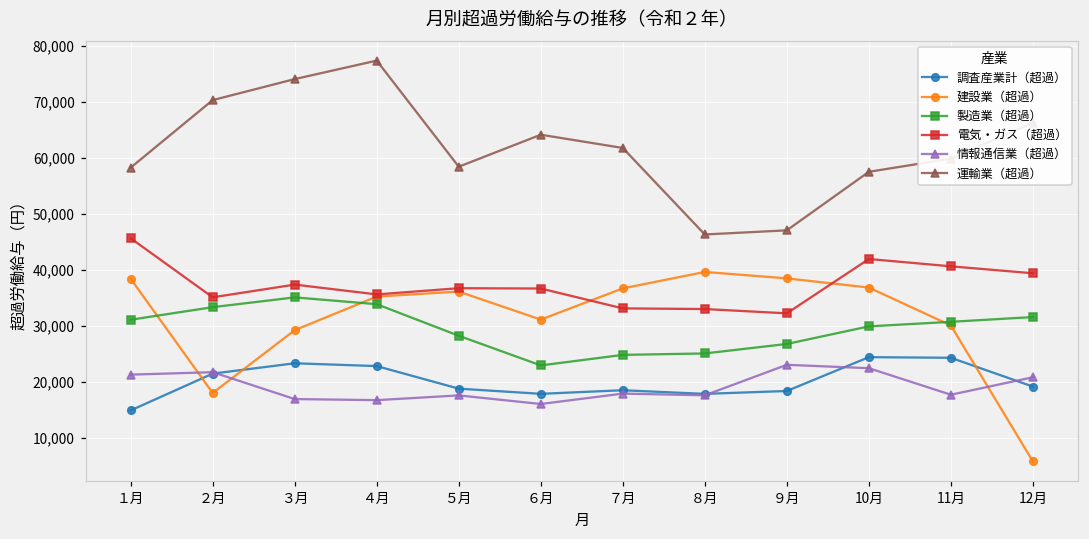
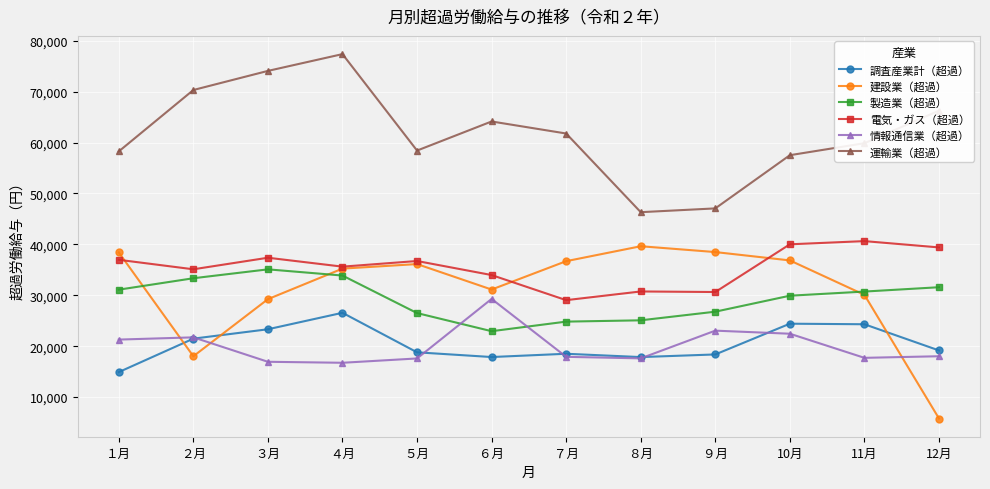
電気・ガス（超過）, １月: 46,000 -> 37,000
調査産業計（超過）, ４月: 23,000 -> 27,000
製造業（超過）, ５月: 28,000 -> 27,000
電気・ガス（超過）, ６月: 37,000 -> 34,000
情報通信業（超過）, ６月: 16,000 -> 29,000
電気・ガス（超過）, ７月: 33,000 -> 29,000
電気・ガス（超過）, ８月: 33,000 -> 31,000
電気・ガス（超過）, ９月: 32,000 -> 31,000
電気・ガス（超過）, 10月: 42,000 -> 40,000
情報通信業（超過）, 12月: 21,000 -> 18,000
